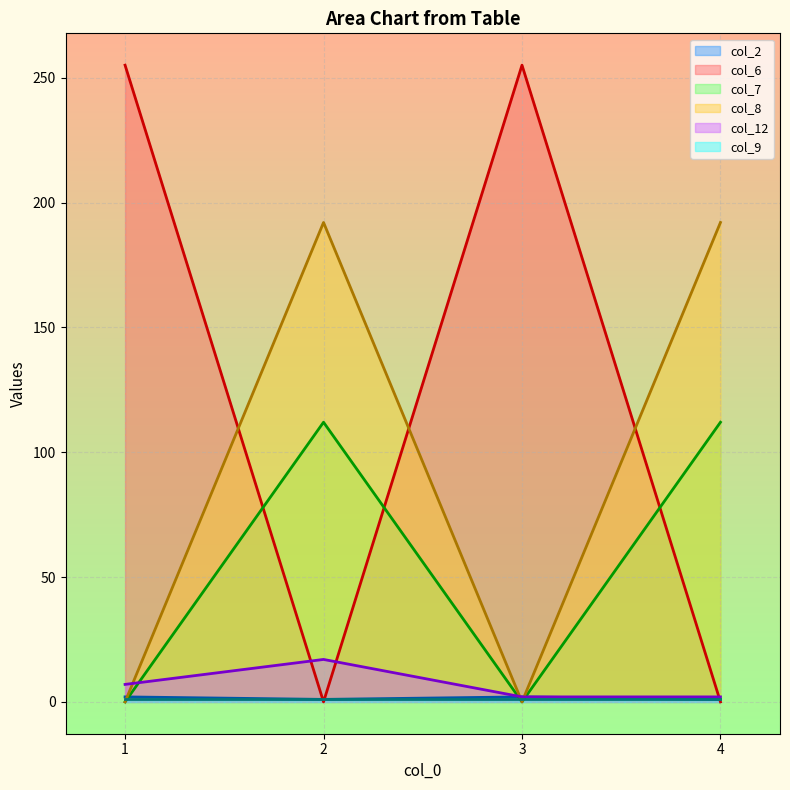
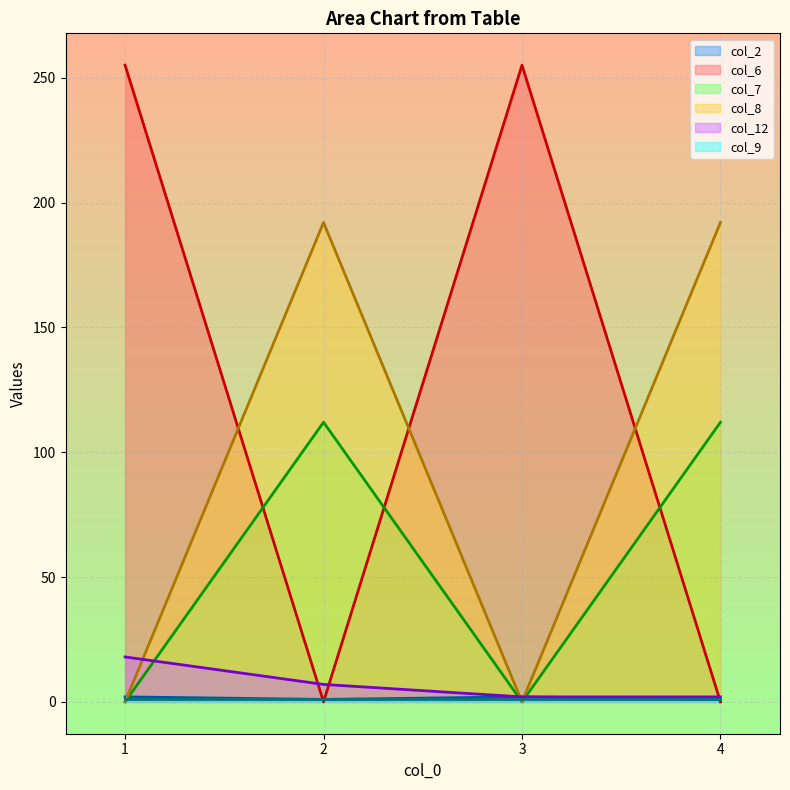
col_12, 1: 7 -> 18
col_12, 2: 17 -> 7
